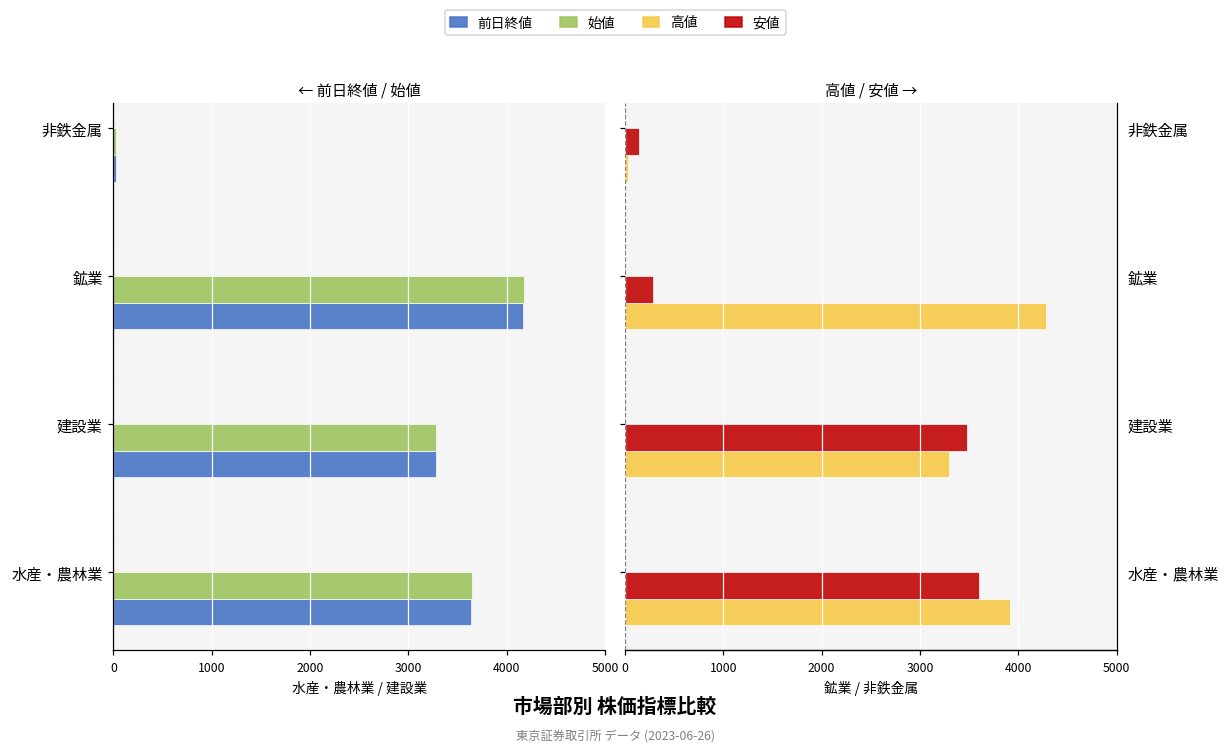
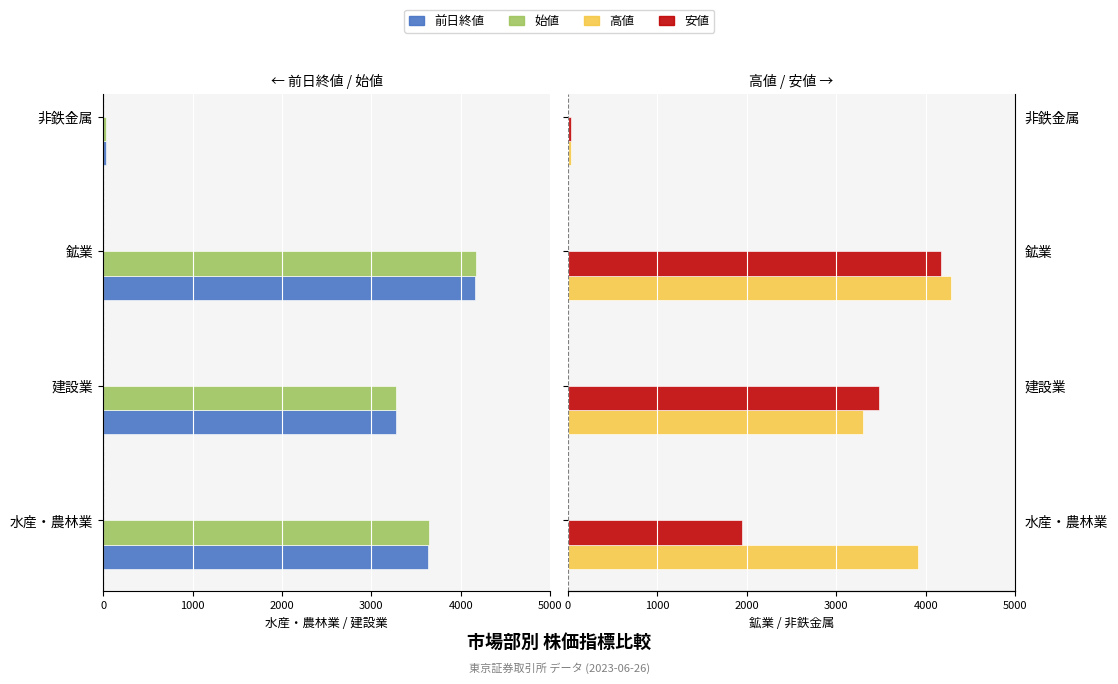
高値 / 安値 →, 安値, 非鉄金属: 100 -> 0
高値 / 安値 →, 安値, 鉱業: 300 -> 4200
高値 / 安値 →, 安値, 水産・農林業: 3600 -> 1900
